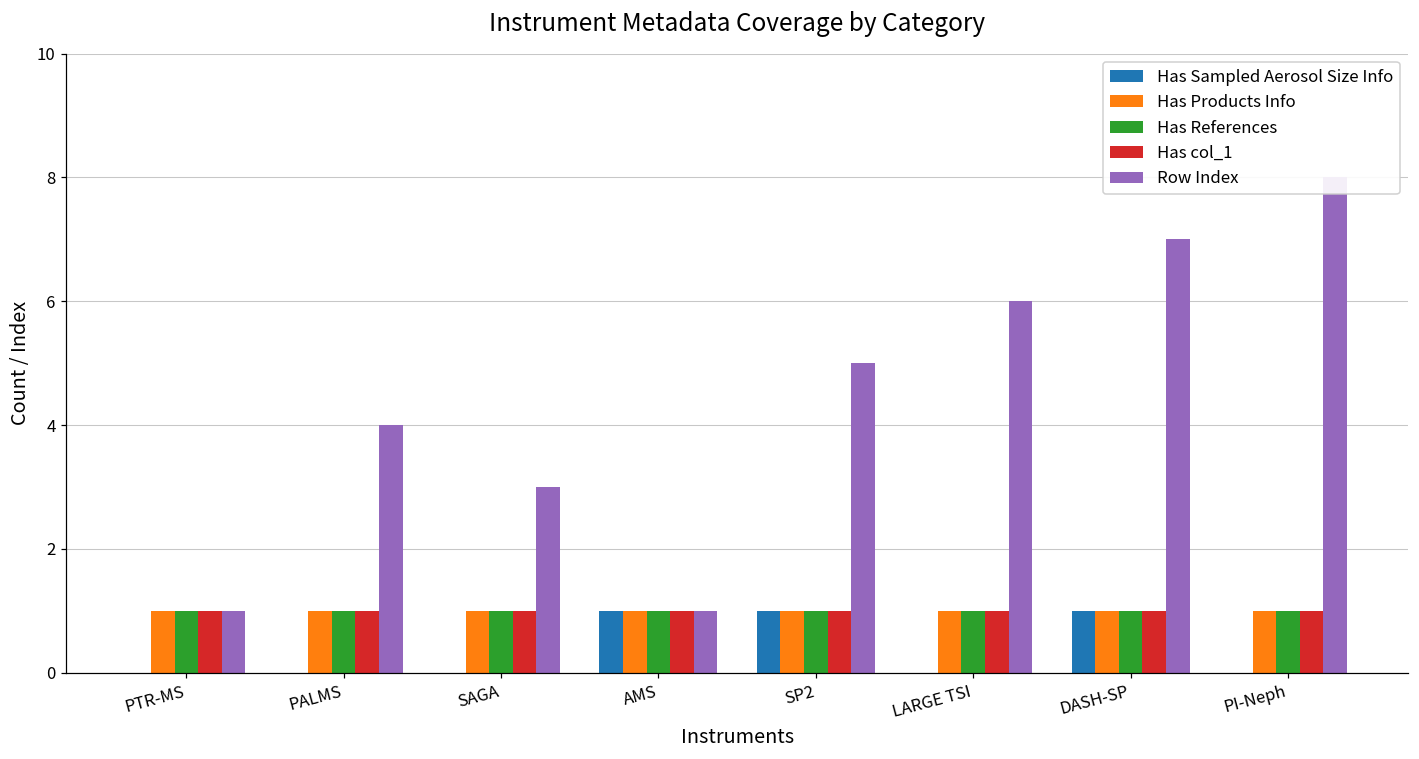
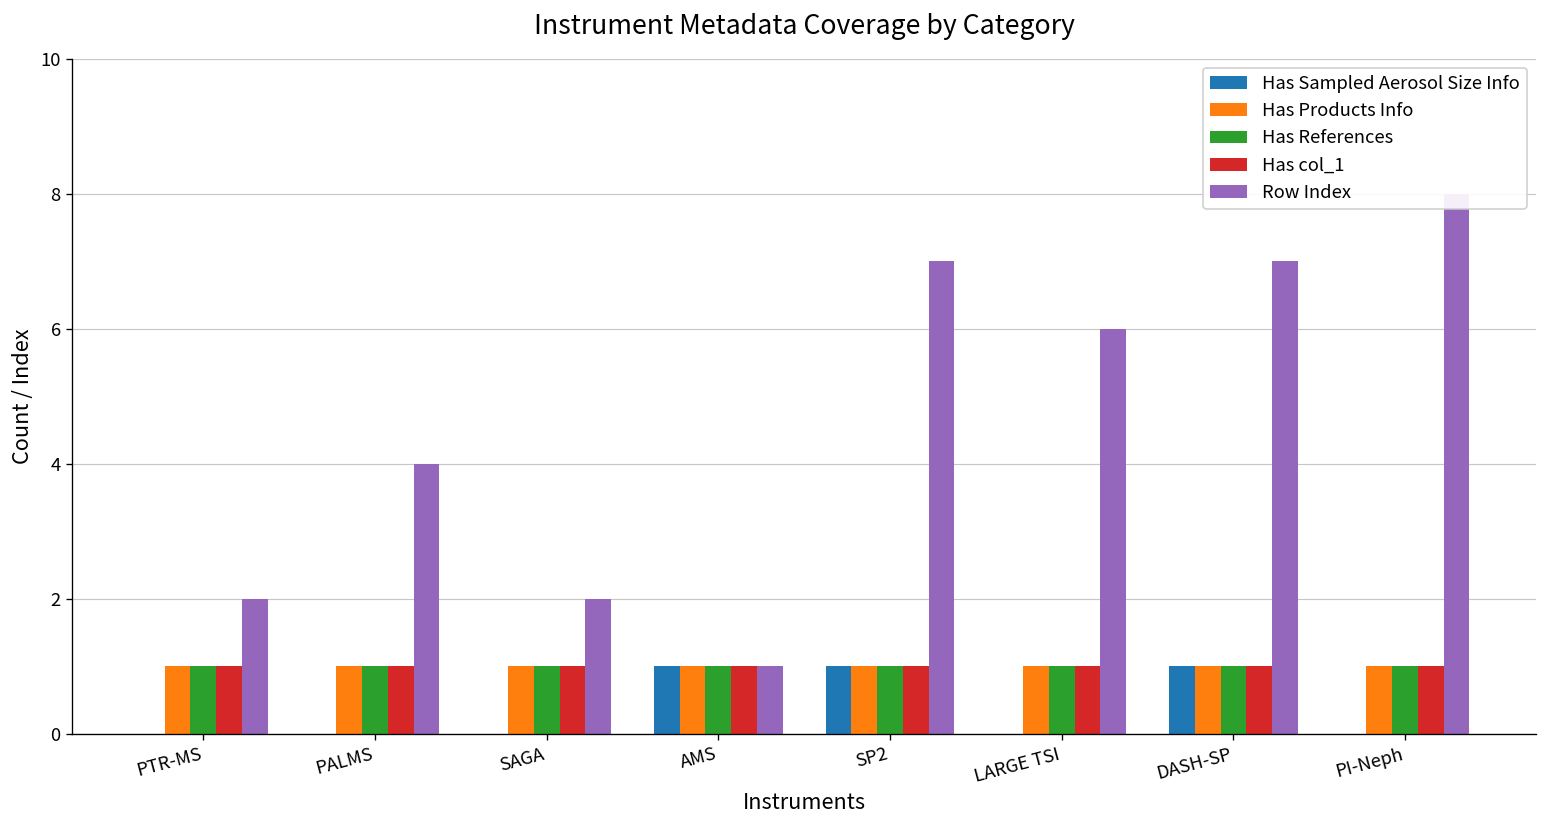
Row Index, PTR-MS: 1 -> 2
Row Index, SAGA: 3 -> 2
Row Index, SP2: 5 -> 7
